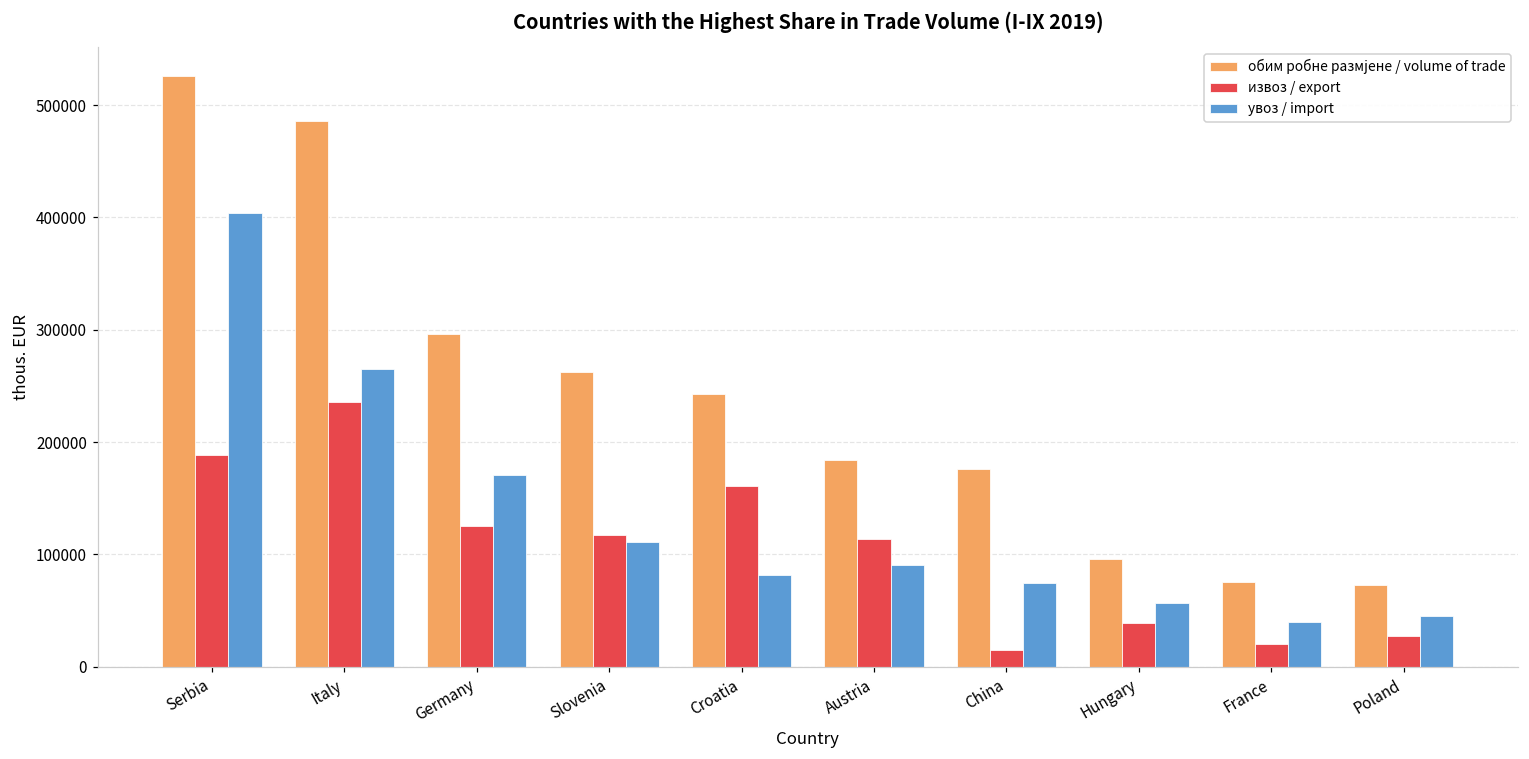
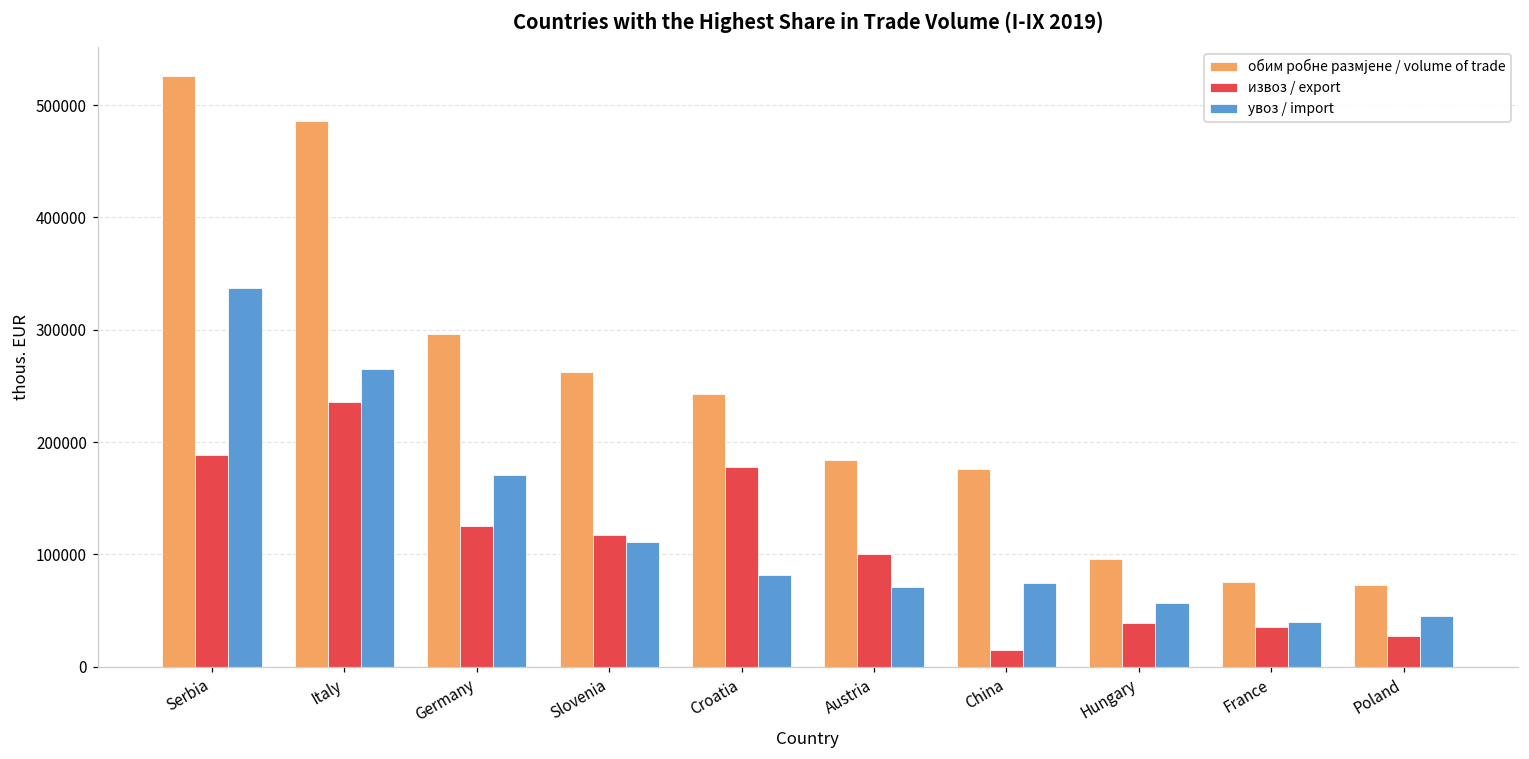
увоз / import, Serbia: 404000 -> 337000
извоз / export, Croatia: 161000 -> 178000
извоз / export, Austria: 114000 -> 100000
увоз / import, Austria: 91000 -> 71000
извоз / export, France: 20000 -> 36000
